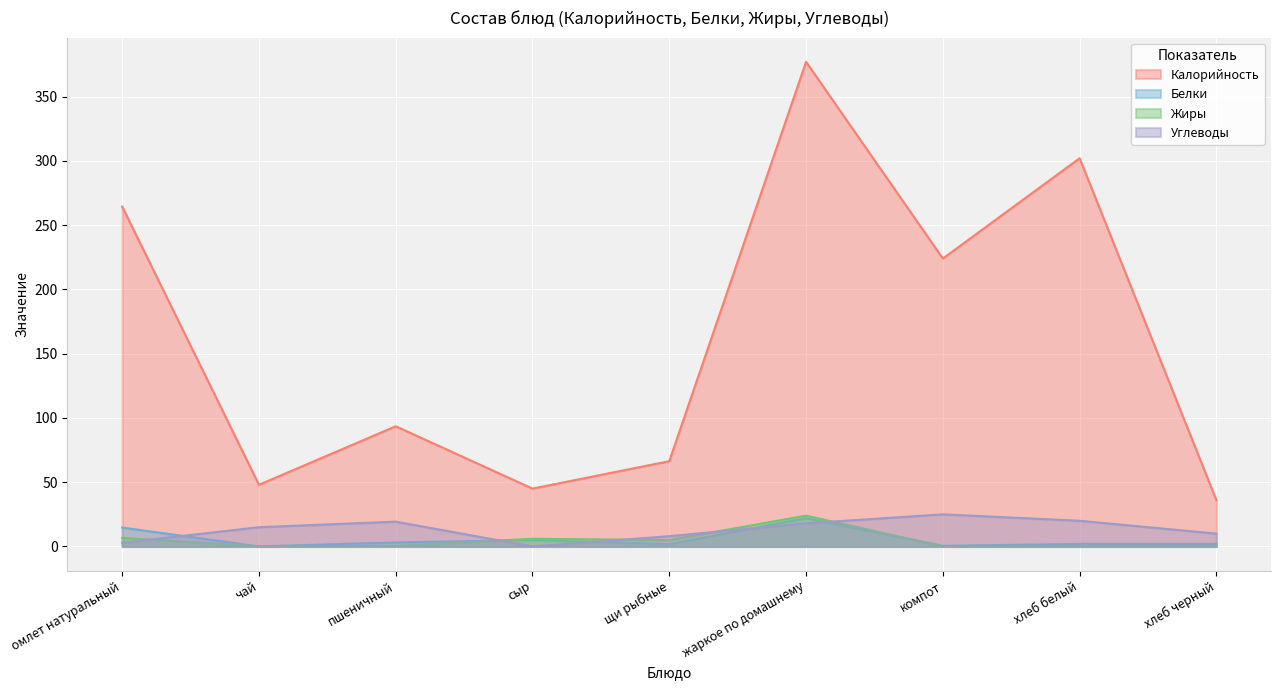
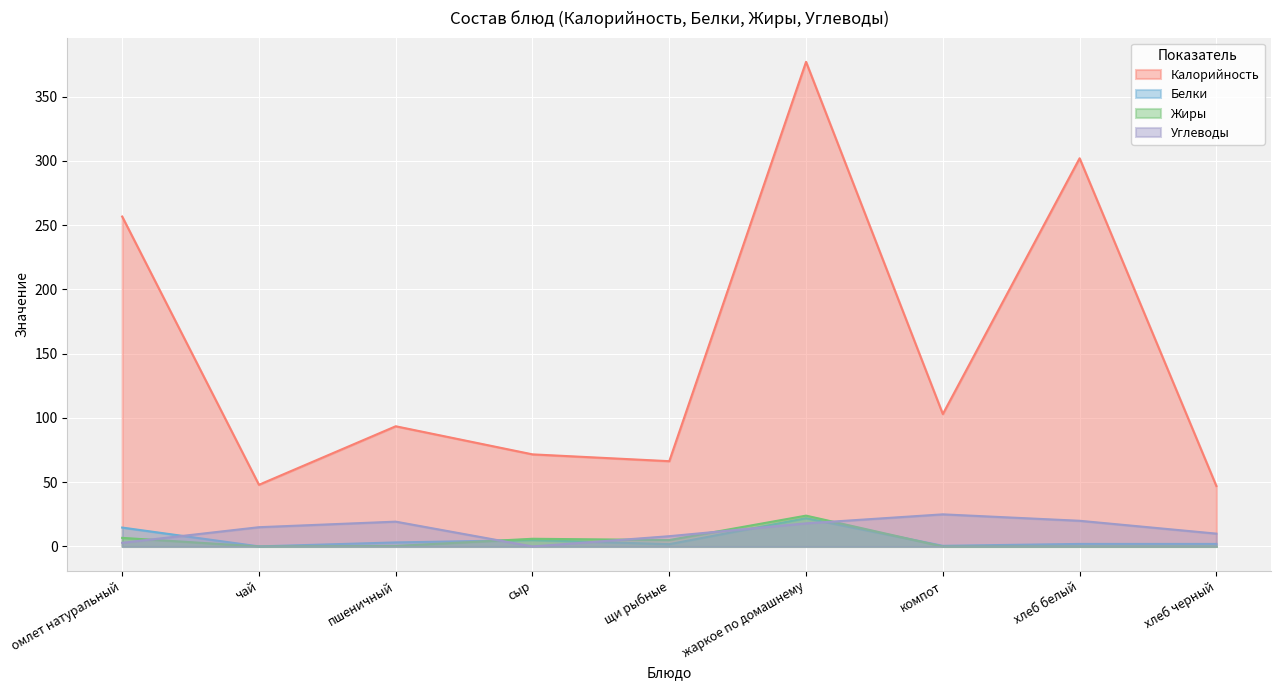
Калорийность, омлет натуральный: 264 -> 257
Калорийность, сыр: 45 -> 72
Калорийность, компот: 224 -> 103
Калорийность, хлеб черный: 36 -> 47
